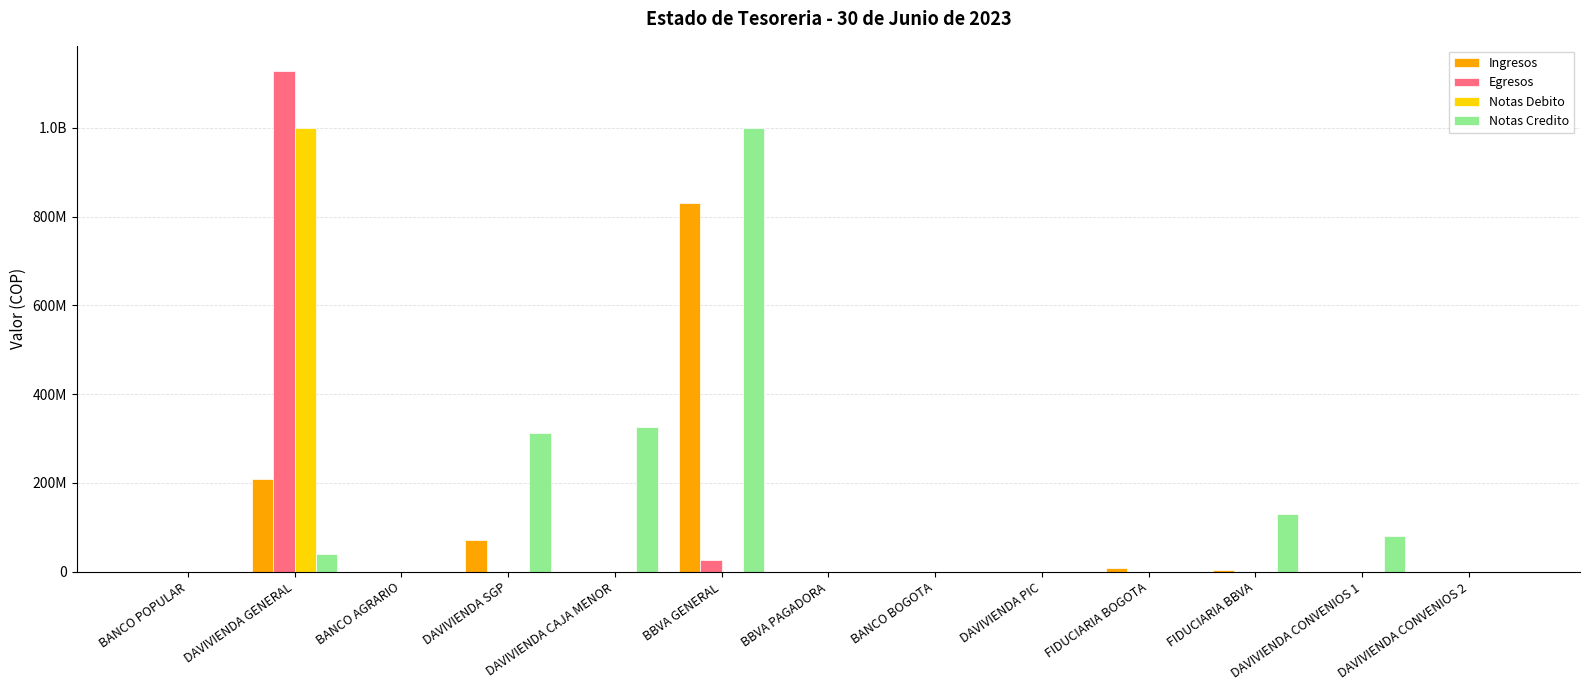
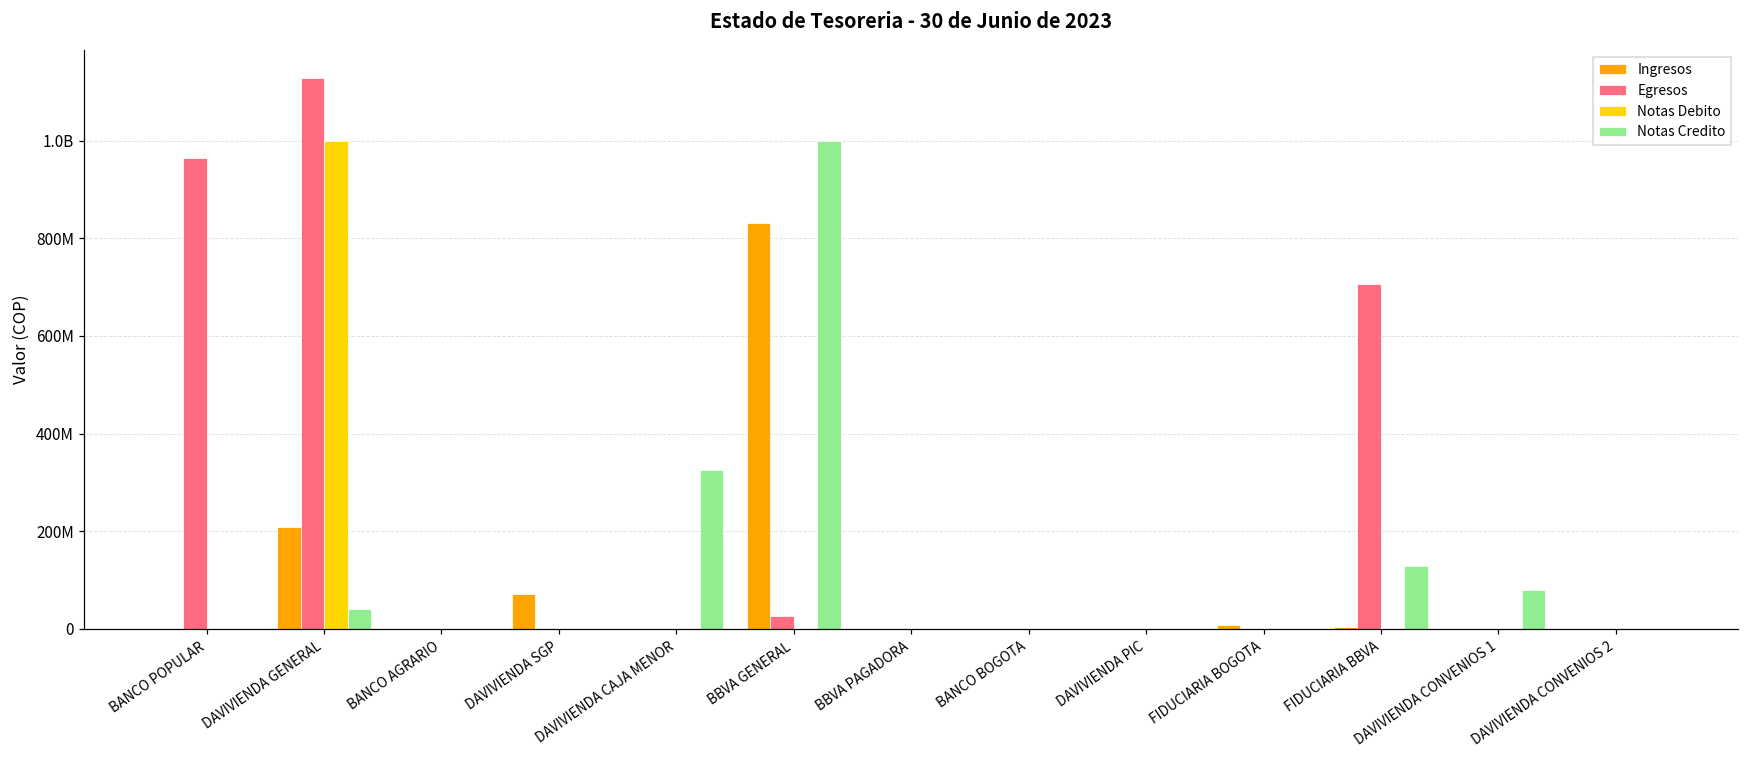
Egresos, BANCO POPULAR: 0 -> 960000000
Notas Credito, DAVIVIENDA SGP: 310000000 -> 0
Egresos, FIDUCIARIA BBVA: 0 -> 710000000
